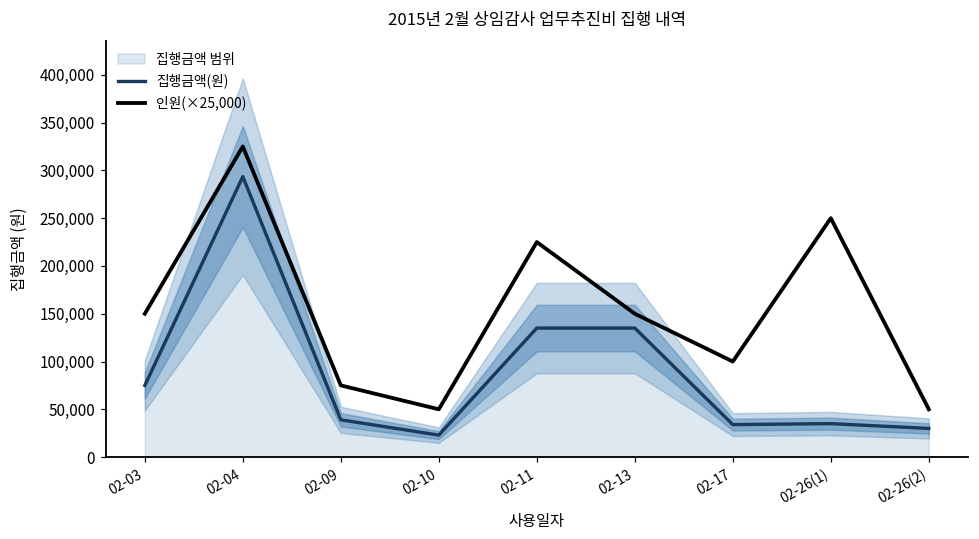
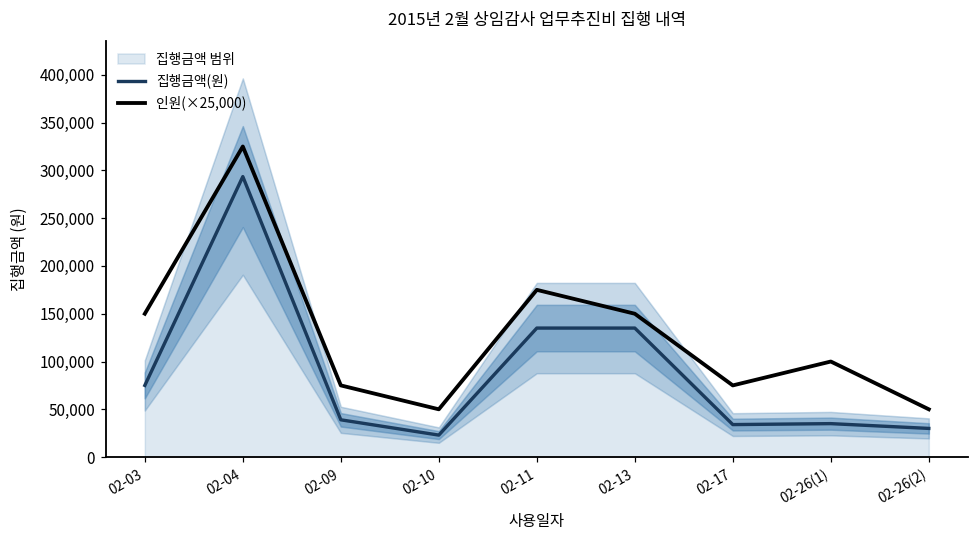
인원(×25,000), 02-11: 230,000 -> 180,000
인원(×25,000), 02-17: 100,000 -> 80,000
인원(×25,000), 02-26(1): 250,000 -> 100,000
